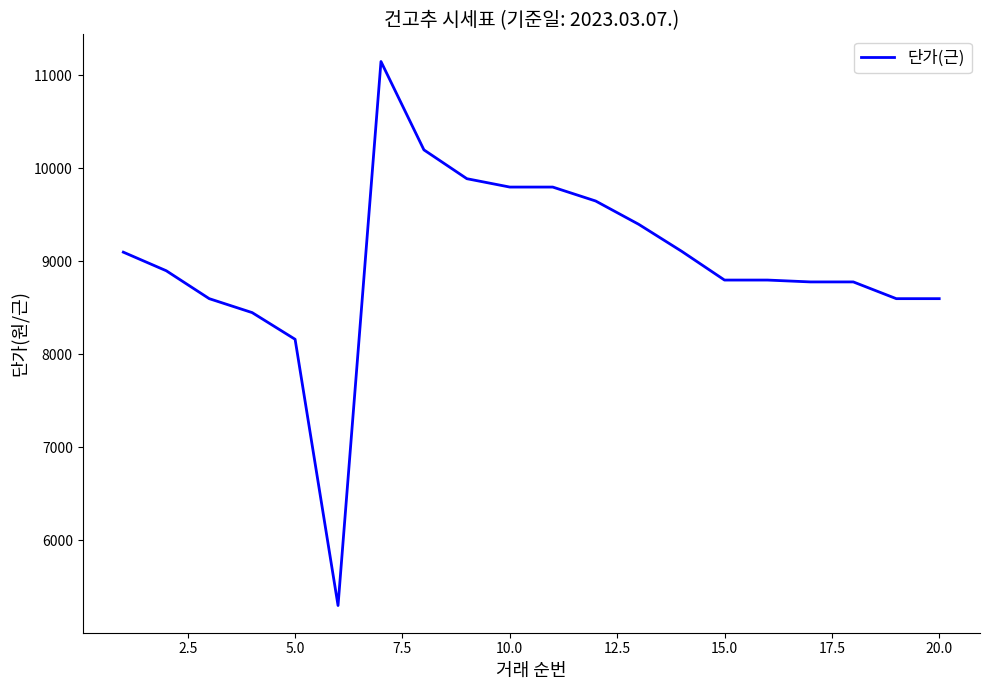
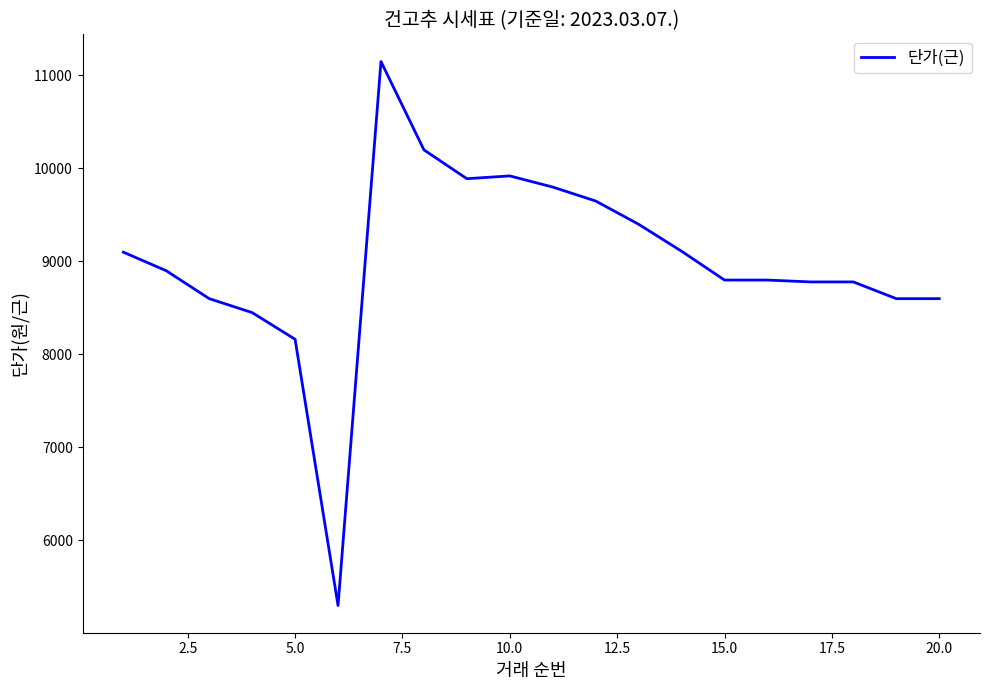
10.0: 9800 -> 9900
